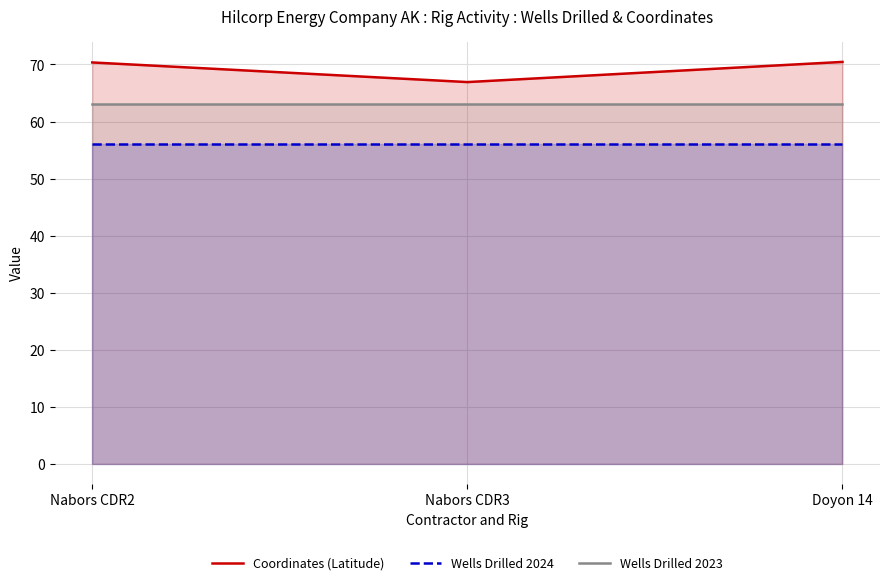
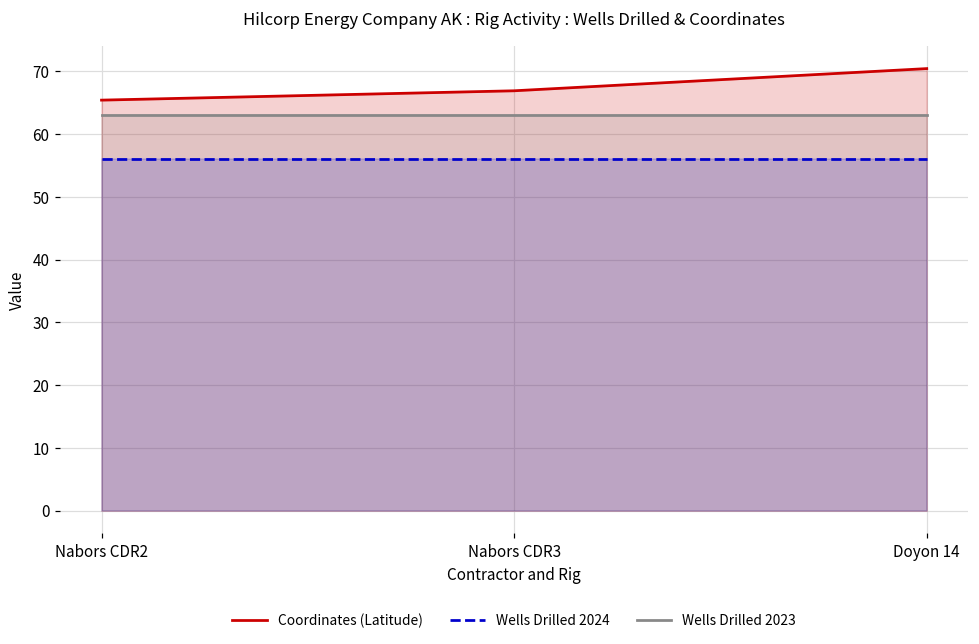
Coordinates (Latitude), Nabors CDR2: 70 -> 65
